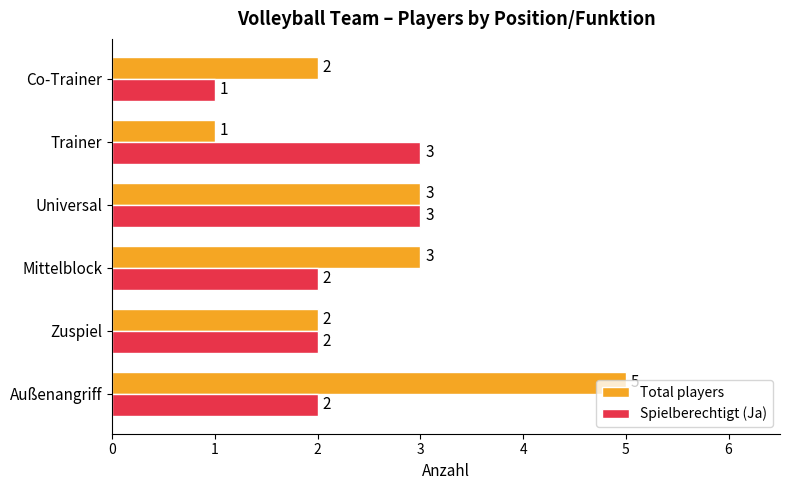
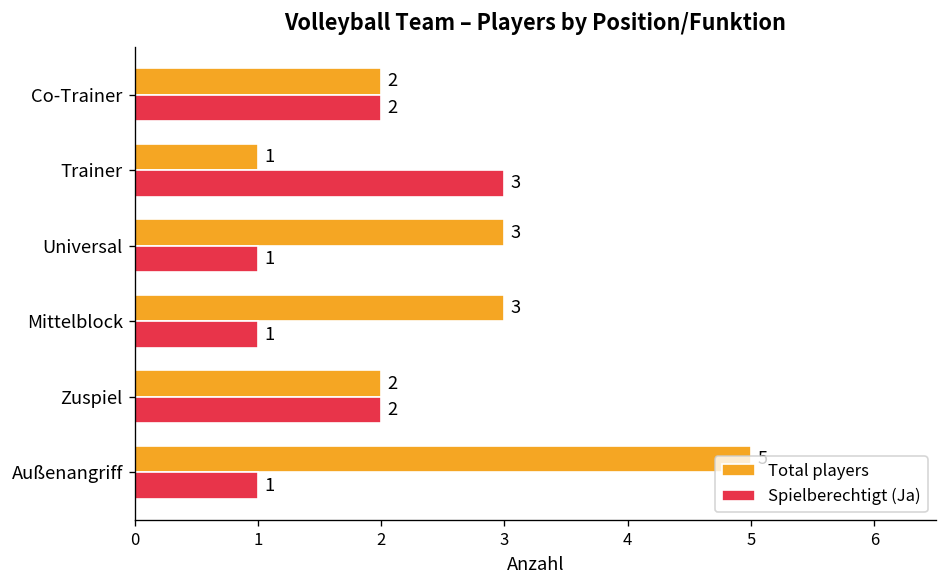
Spielberechtigt (Ja), Co-Trainer: 1 -> 2
Spielberechtigt (Ja), Universal: 3 -> 1
Spielberechtigt (Ja), Mittelblock: 2 -> 1
Spielberechtigt (Ja), Außenangriff: 2 -> 1
